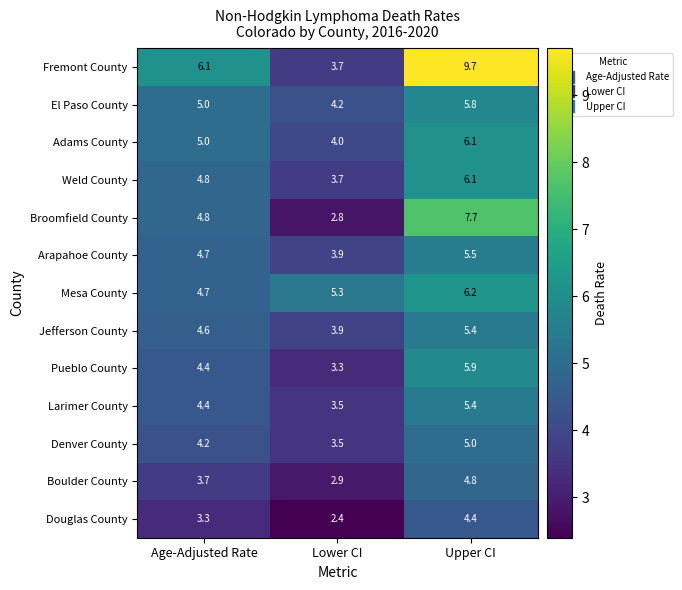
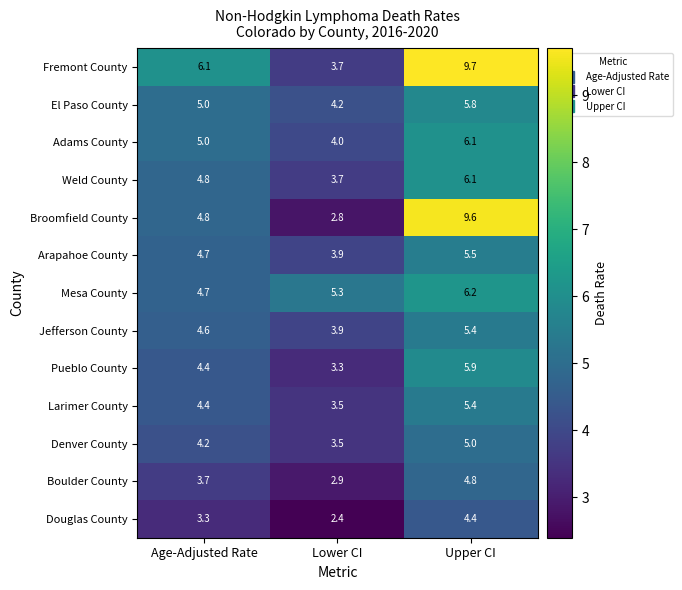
Broomfield County, Upper CI: 7.7 -> 9.6
